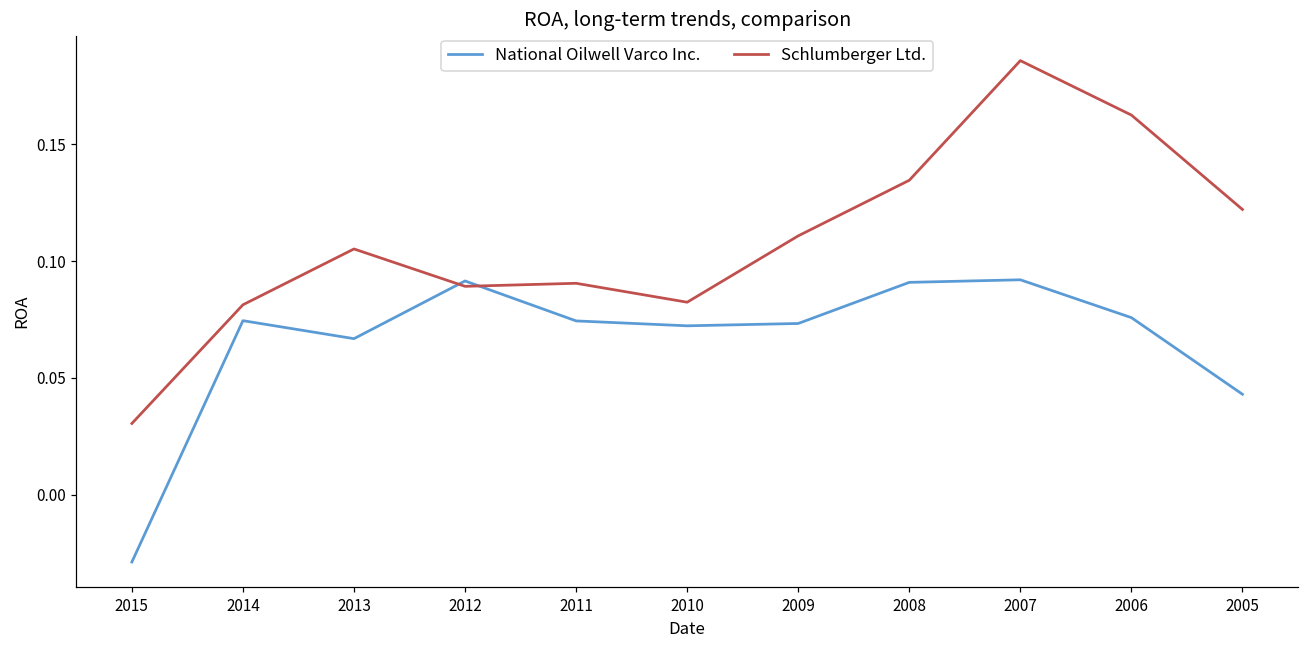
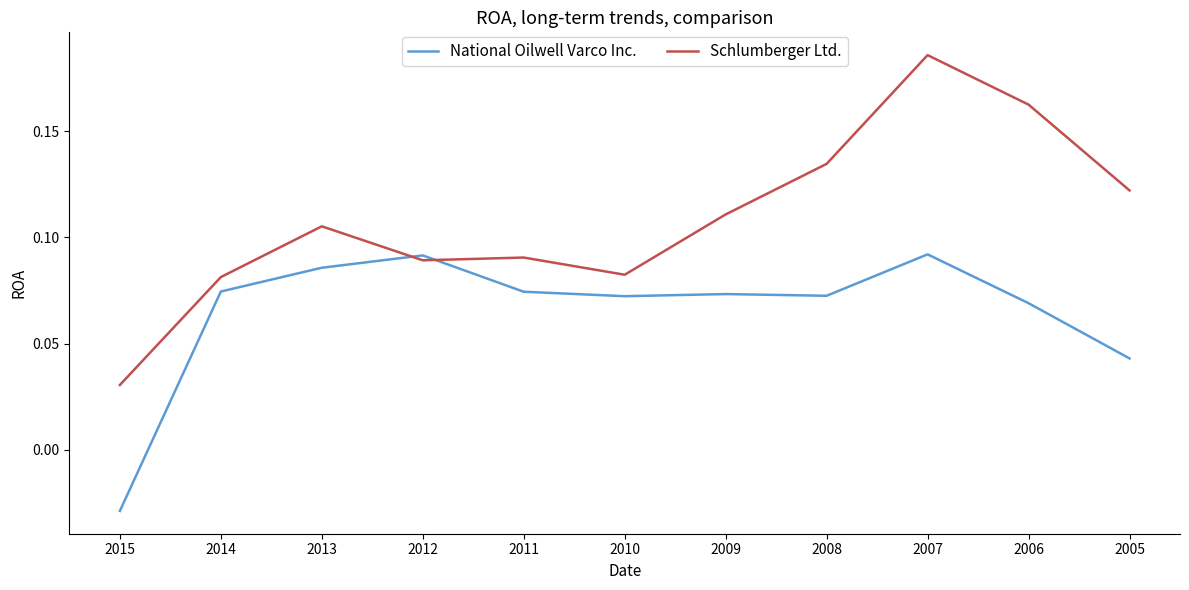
National Oilwell Varco Inc., 2013: 0.067 -> 0.086
National Oilwell Varco Inc., 2008: 0.091 -> 0.073
National Oilwell Varco Inc., 2006: 0.076 -> 0.069
